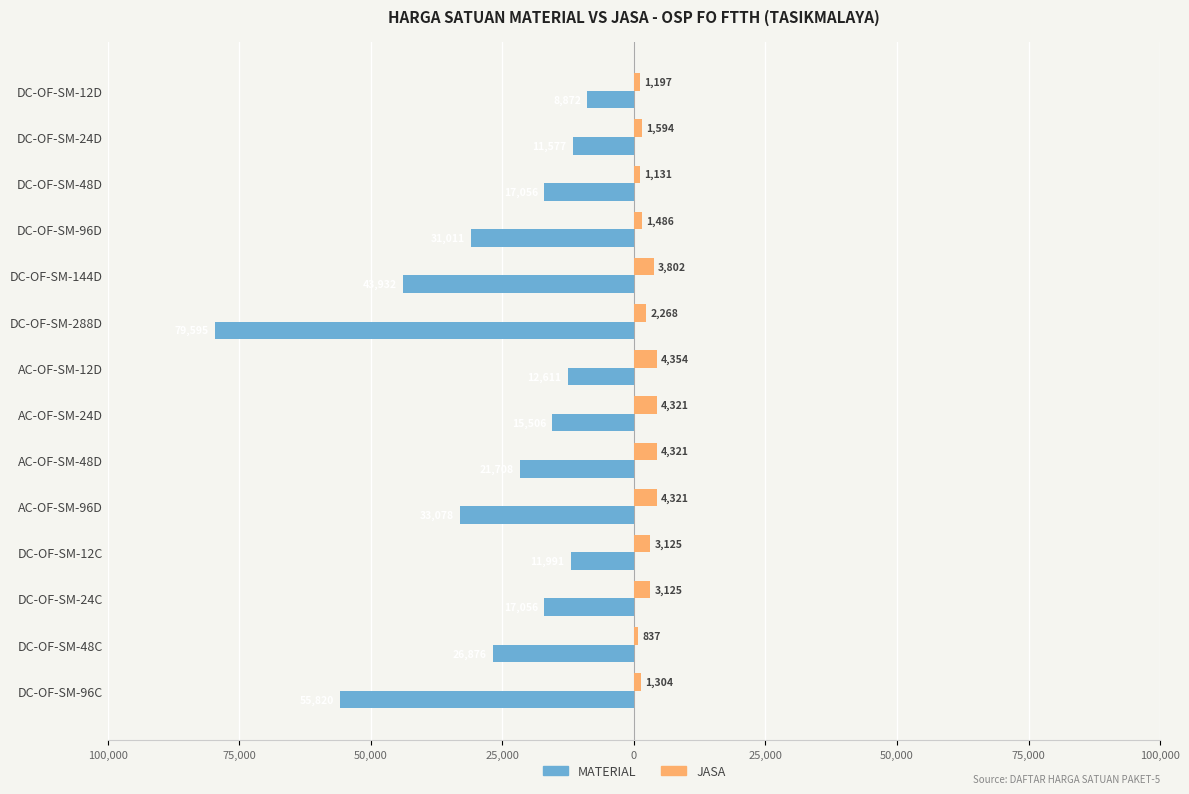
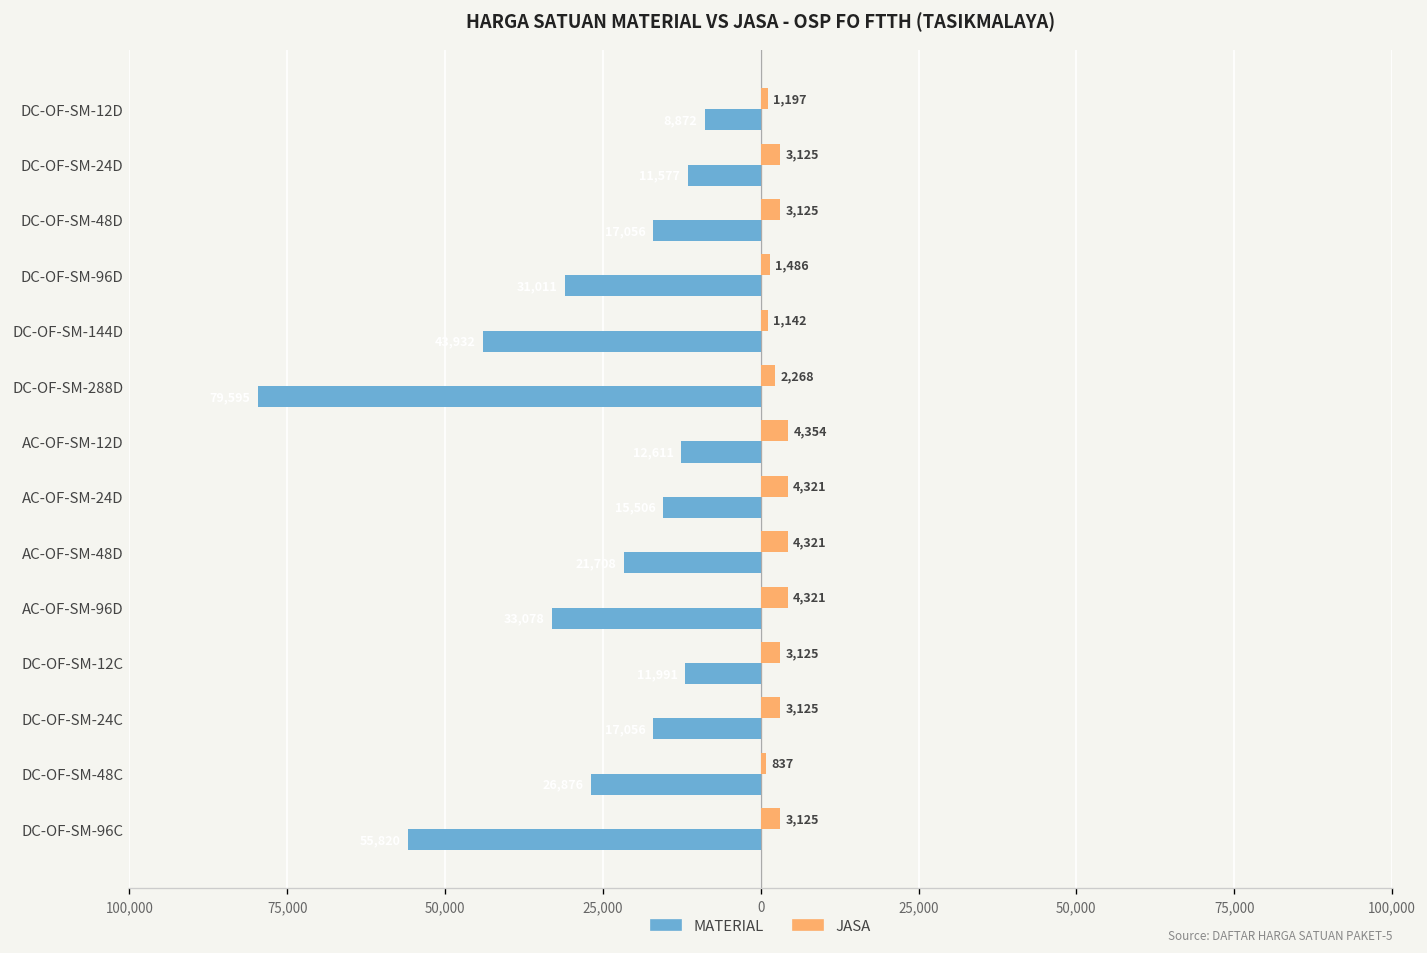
JASA, DC-OF-SM-24D: 1,594 -> 3,125
JASA, DC-OF-SM-48D: 1,131 -> 3,125
JASA, DC-OF-SM-144D: 3,802 -> 1,142
JASA, DC-OF-SM-96C: 1,304 -> 3,125
